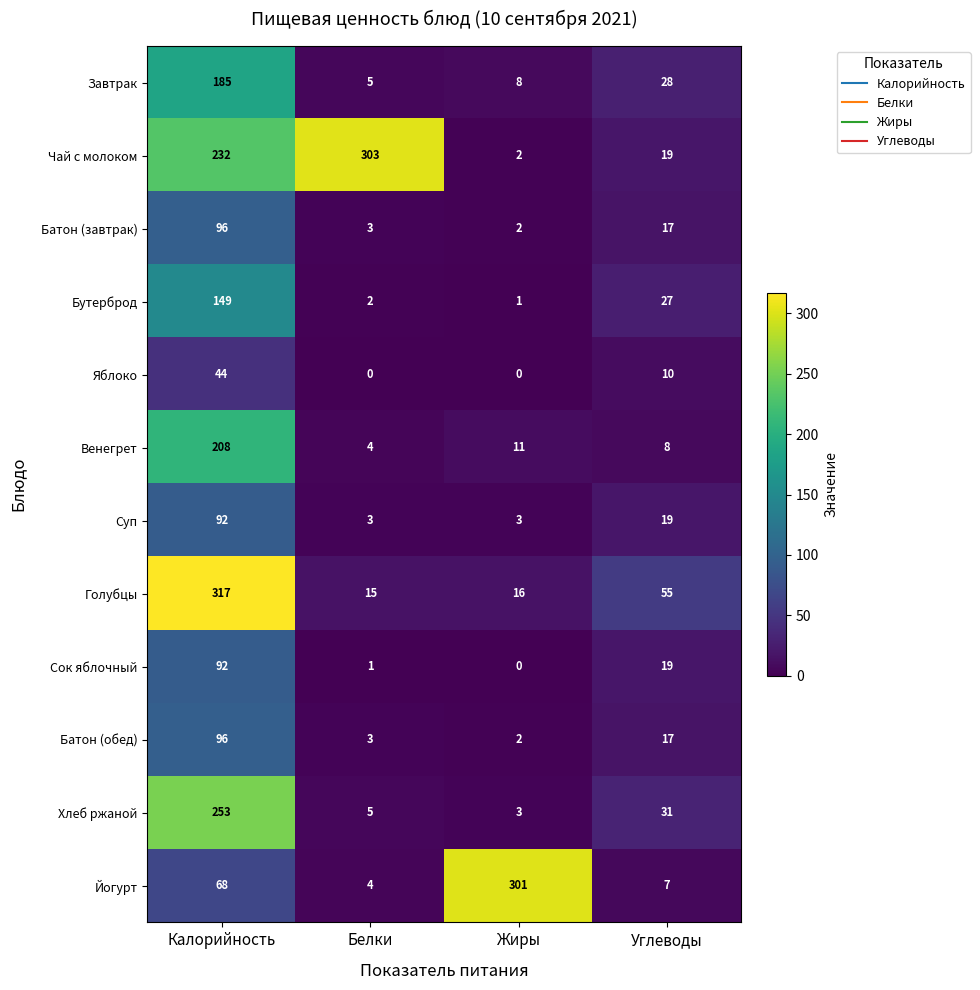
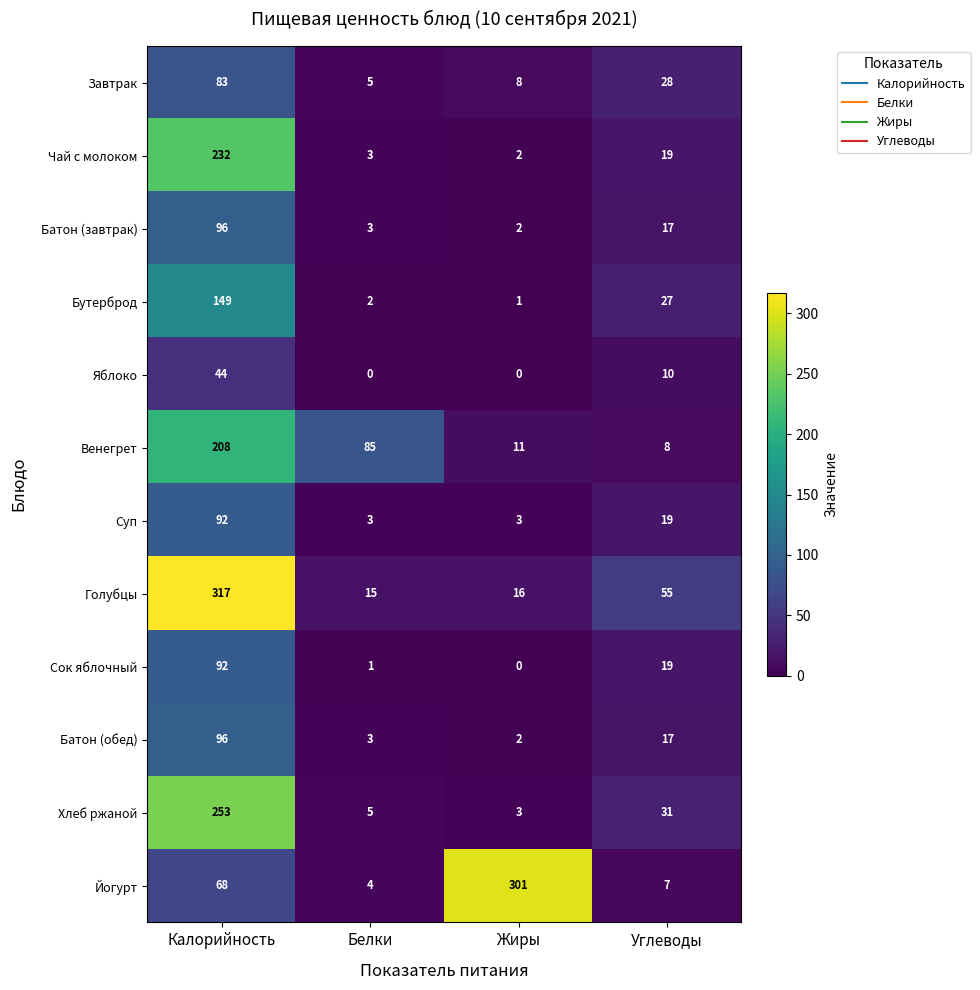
Завтрак, Калорийность: 185 -> 83
Чай с молоком, Белки: 303 -> 3
Венегрет, Белки: 4 -> 85
